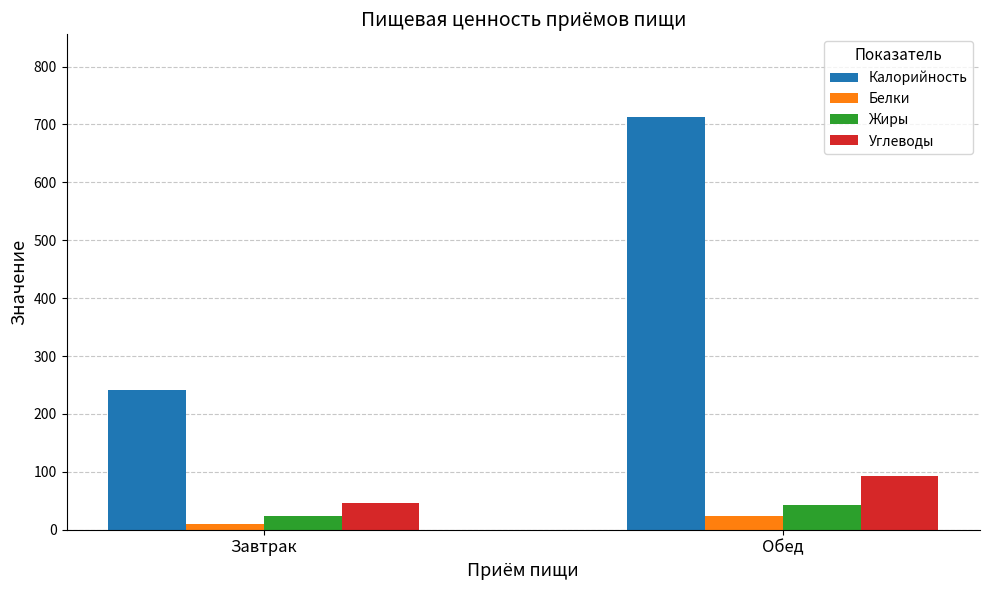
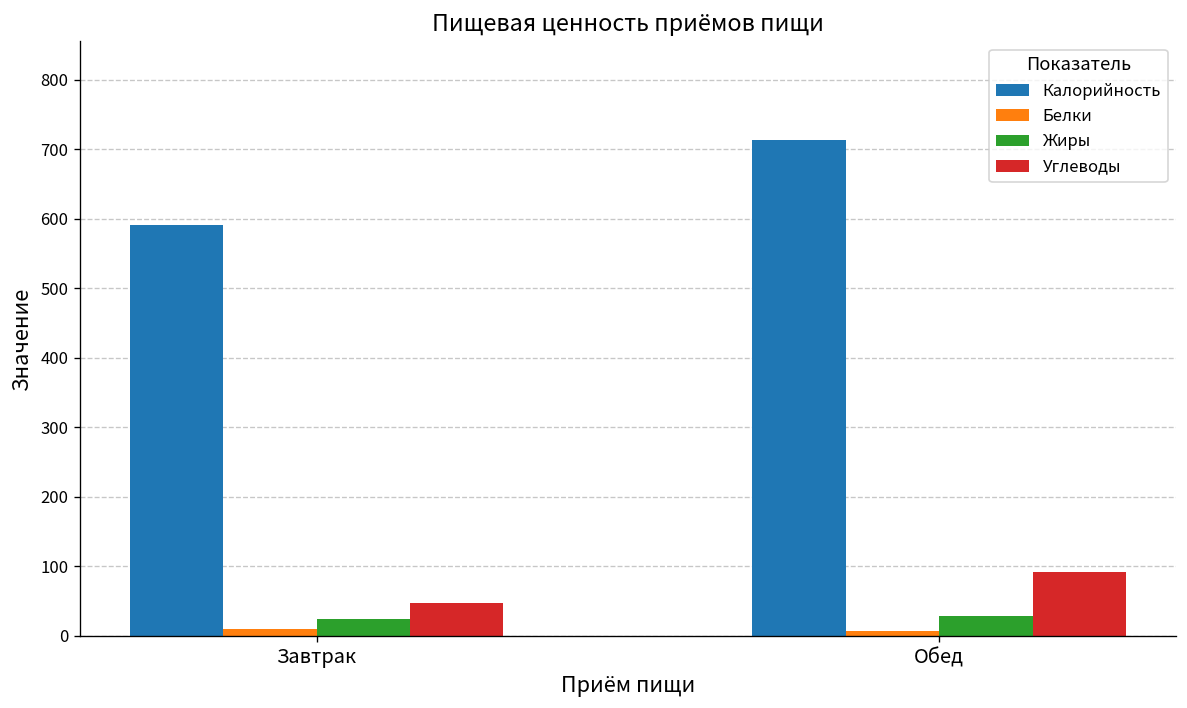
Калорийность, Завтрак: 240 -> 590
Белки, Обед: 20 -> 10
Жиры, Обед: 40 -> 30
